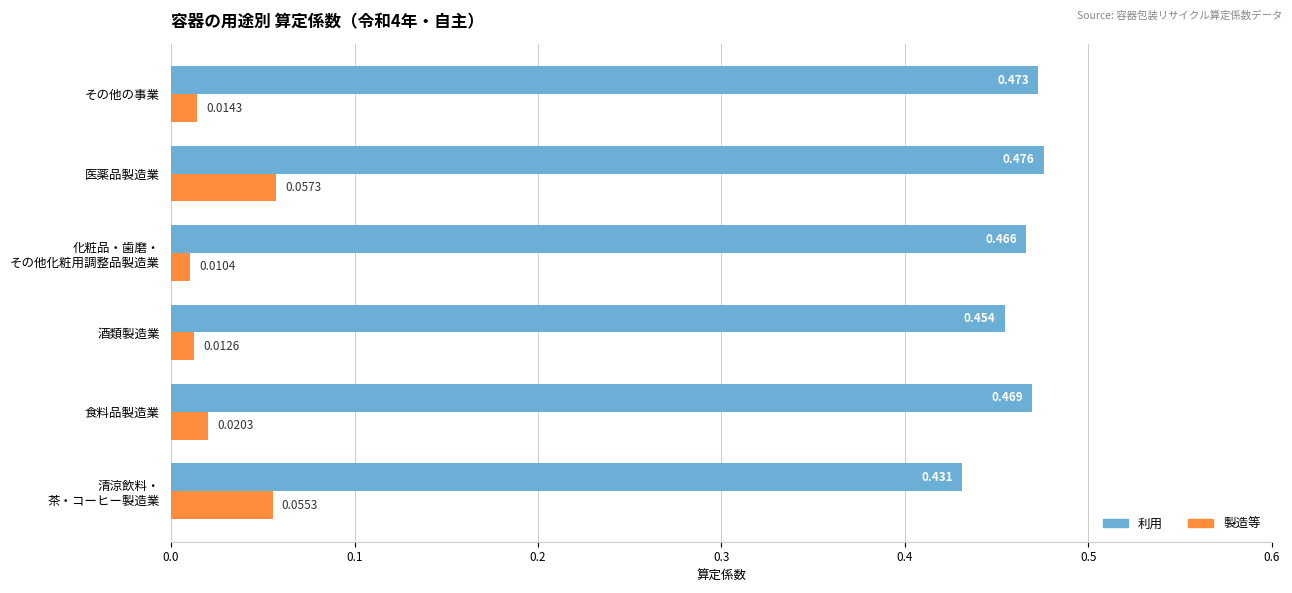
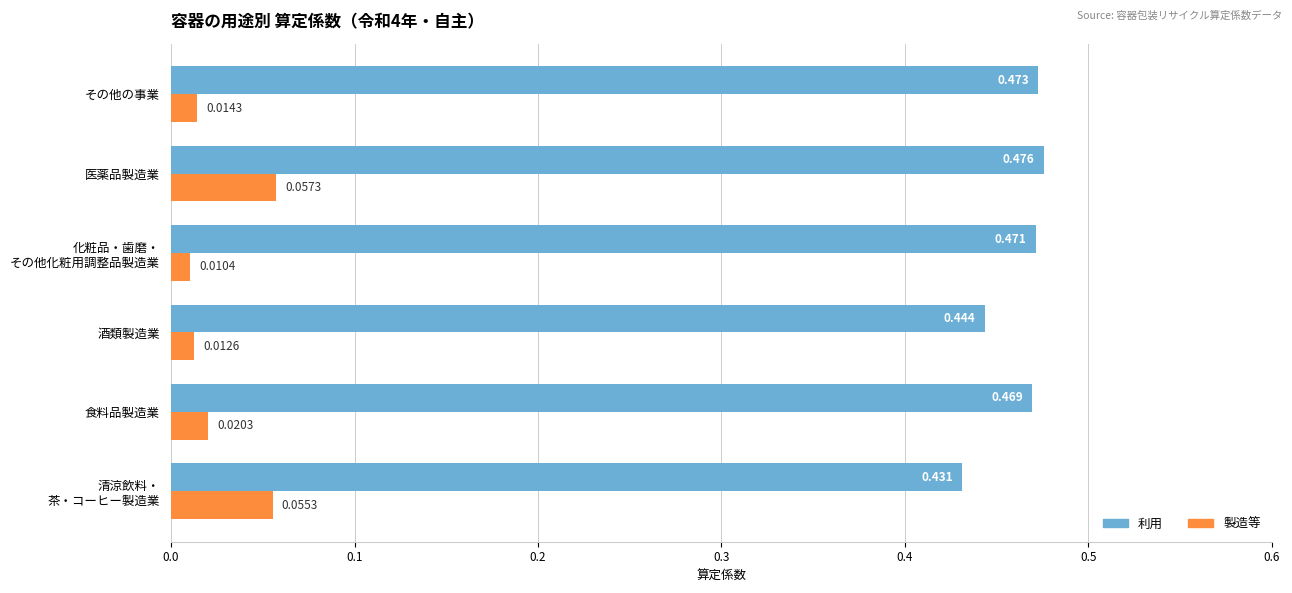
利用, 化粧品・歯磨・ その他化粧用調整品製造業: 0.466 -> 0.471
利用, 酒類製造業: 0.454 -> 0.444
